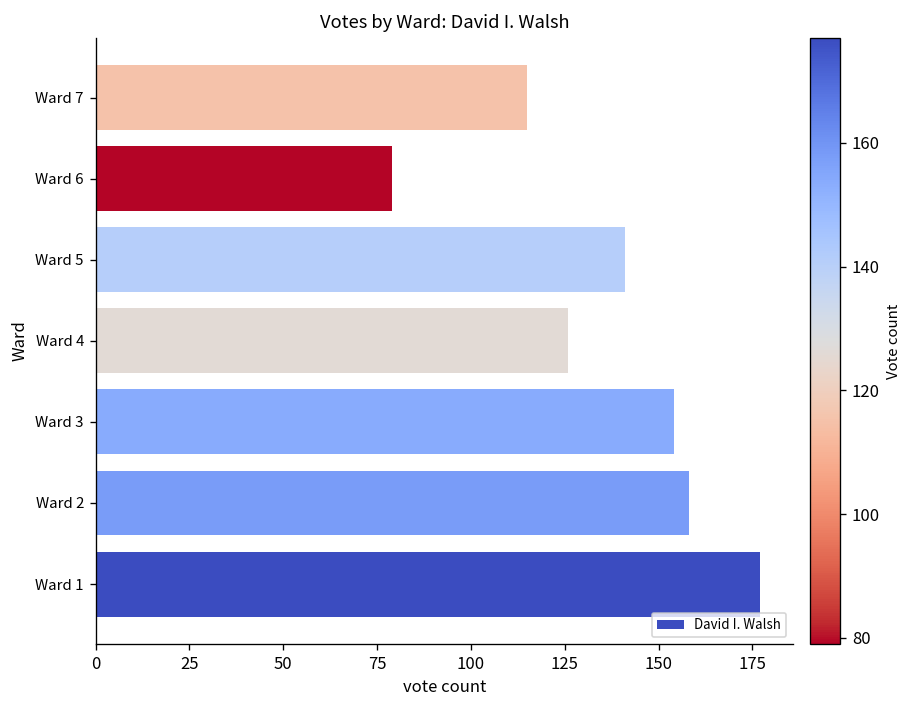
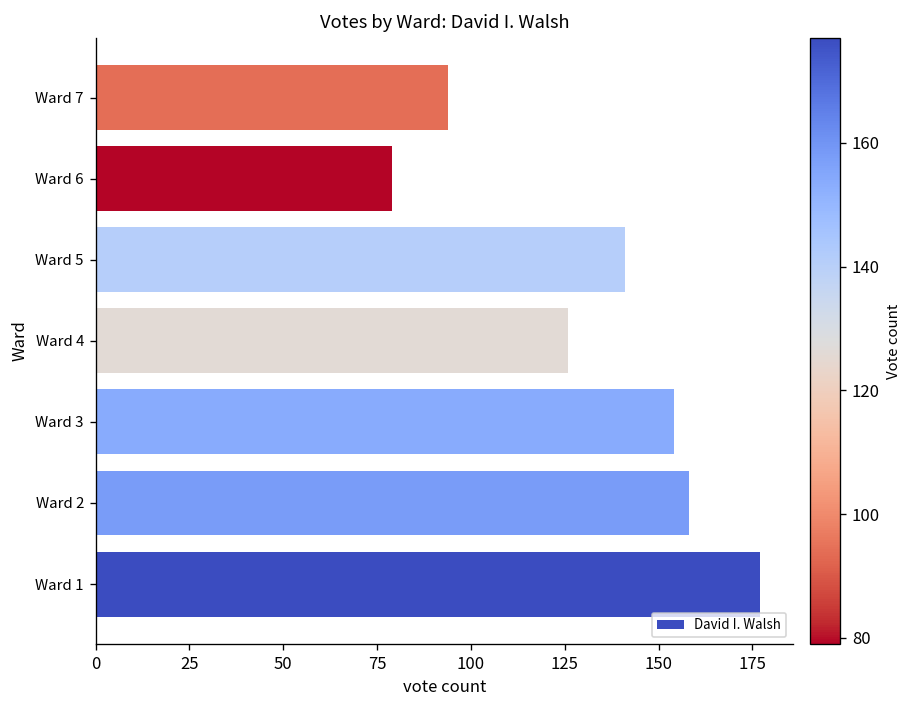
Ward 7: 115 -> 94
